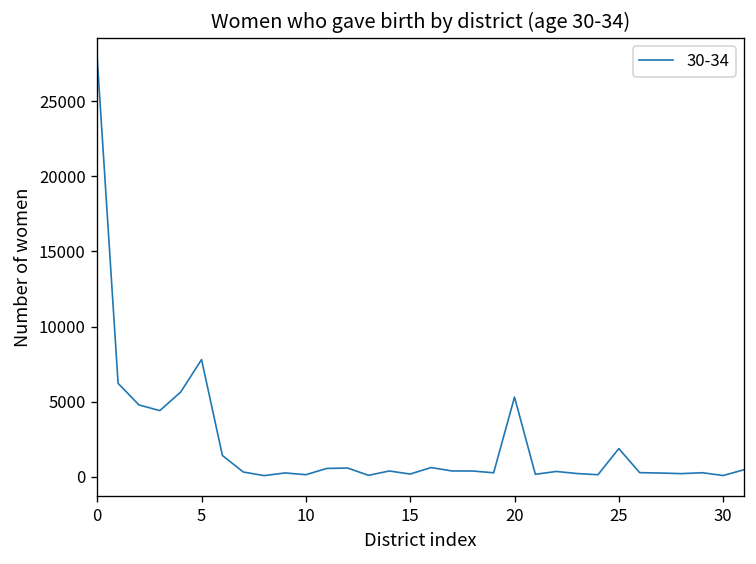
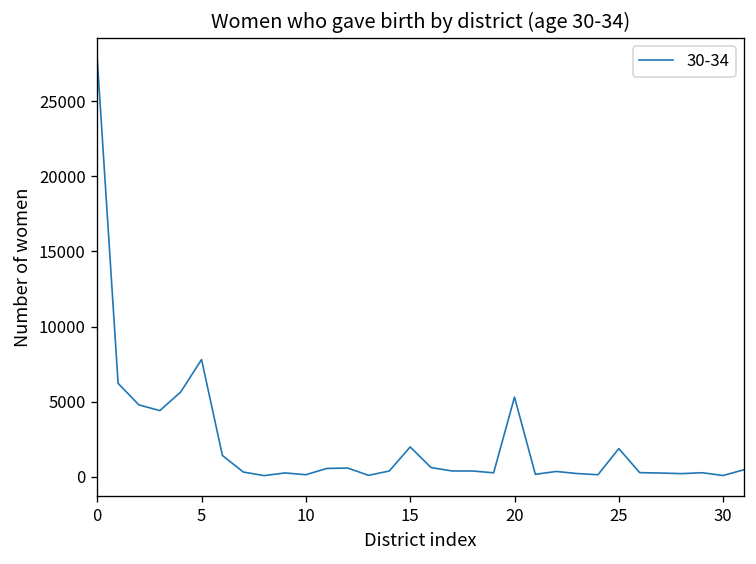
15: 200 -> 2000
